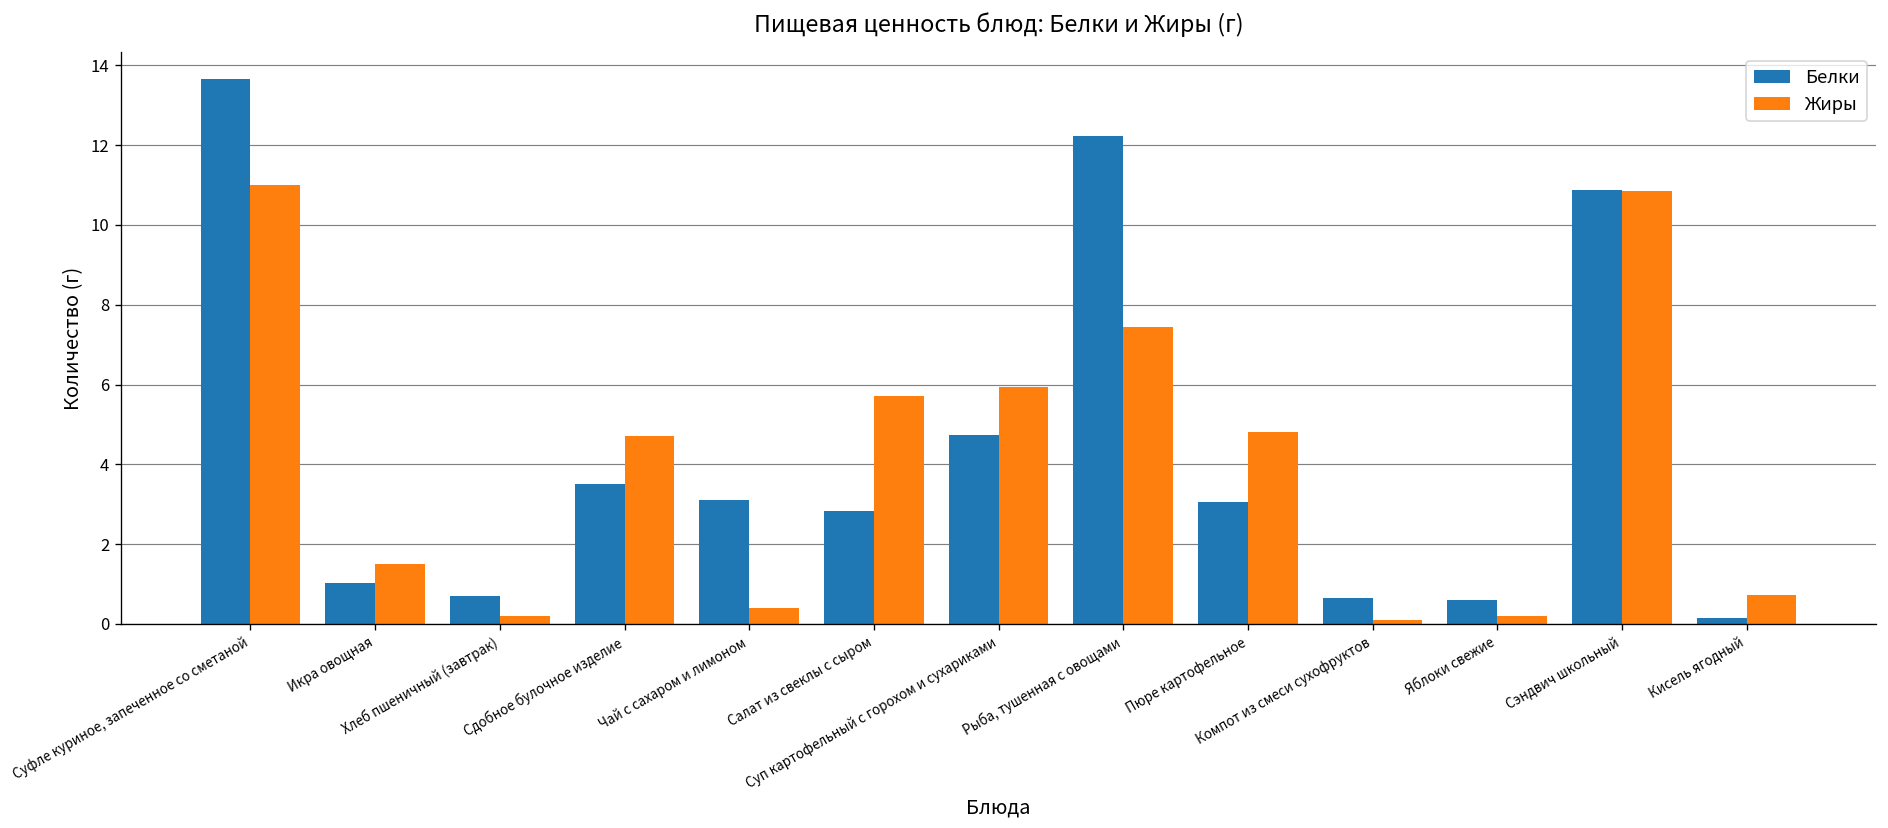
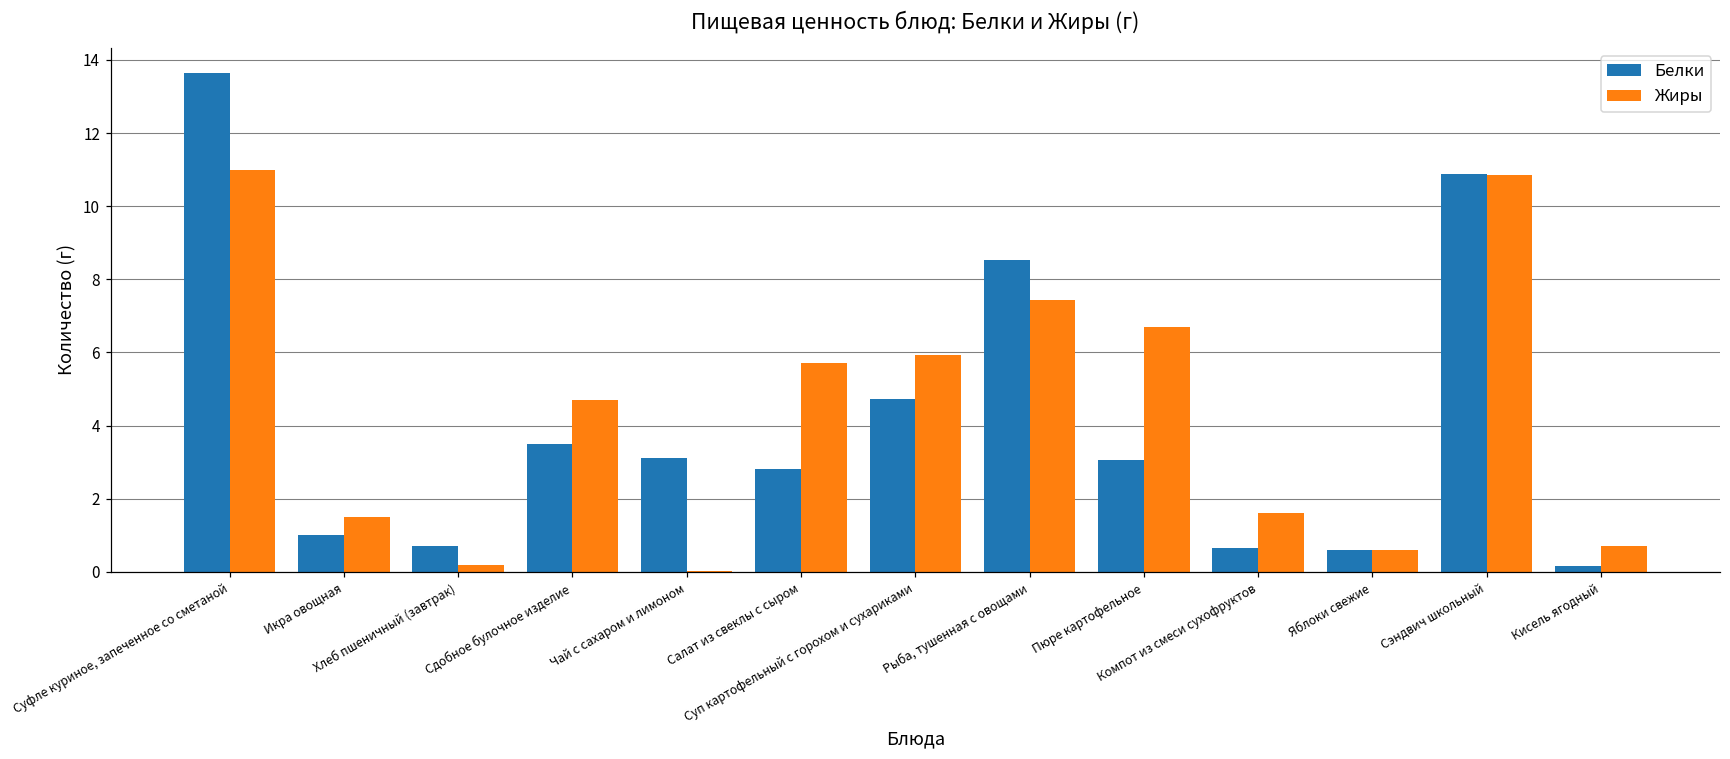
Жиры, Чай с сахаром и лимоном: 0.4 -> 0.0
Белки, Рыба, тушенная с овощами: 12.2 -> 8.5
Жиры, Пюре картофельное: 4.8 -> 6.7
Жиры, Компот из смеси сухофруктов: 0.1 -> 1.6
Жиры, Яблоки свежие: 0.2 -> 0.6
